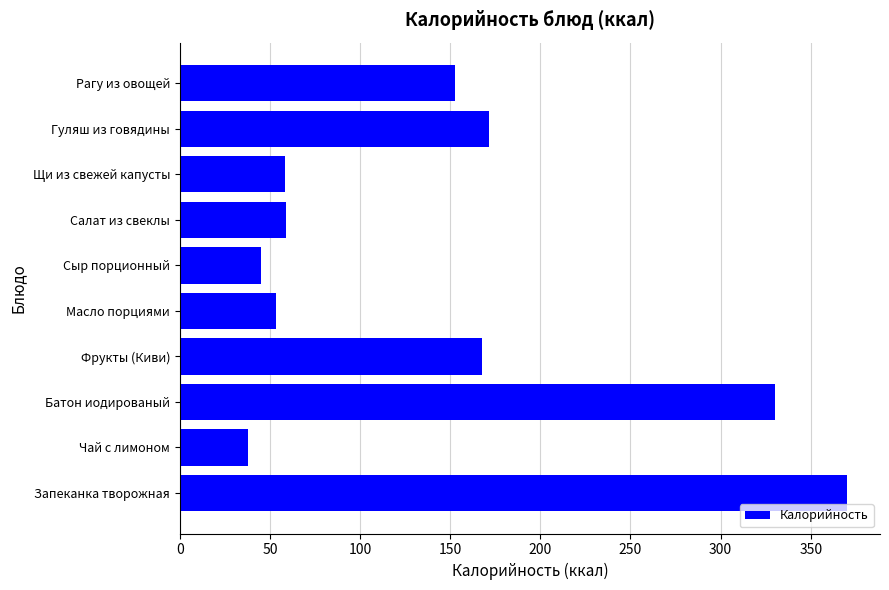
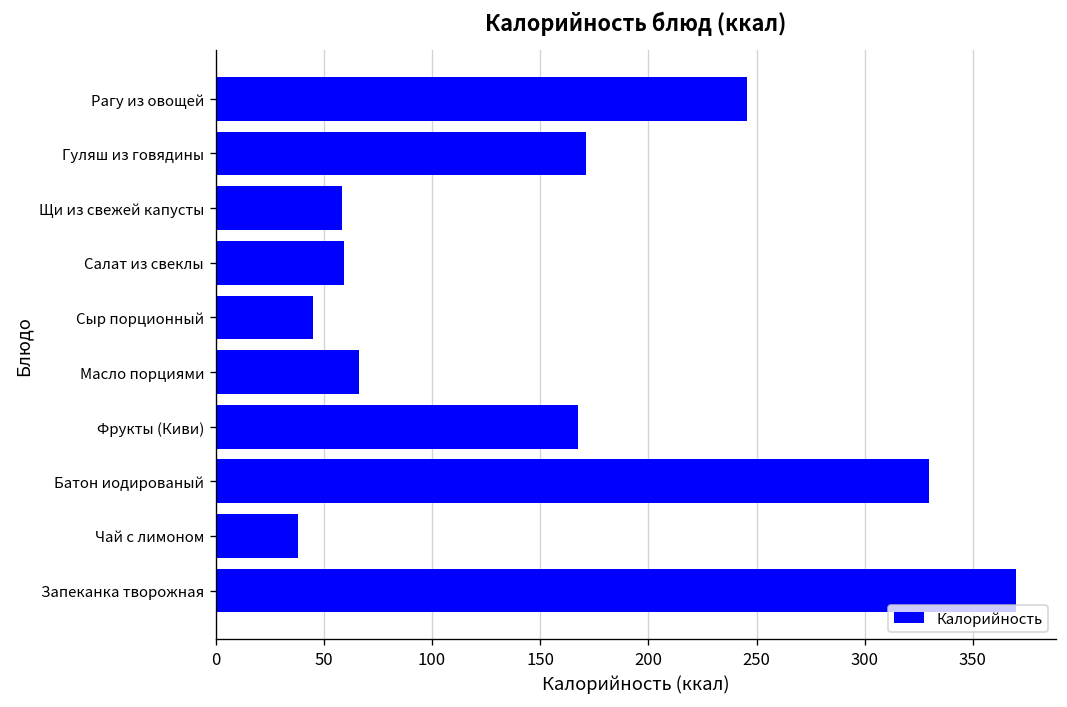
Рагу из овощей: 153 -> 245
Масло порциями: 53 -> 66
